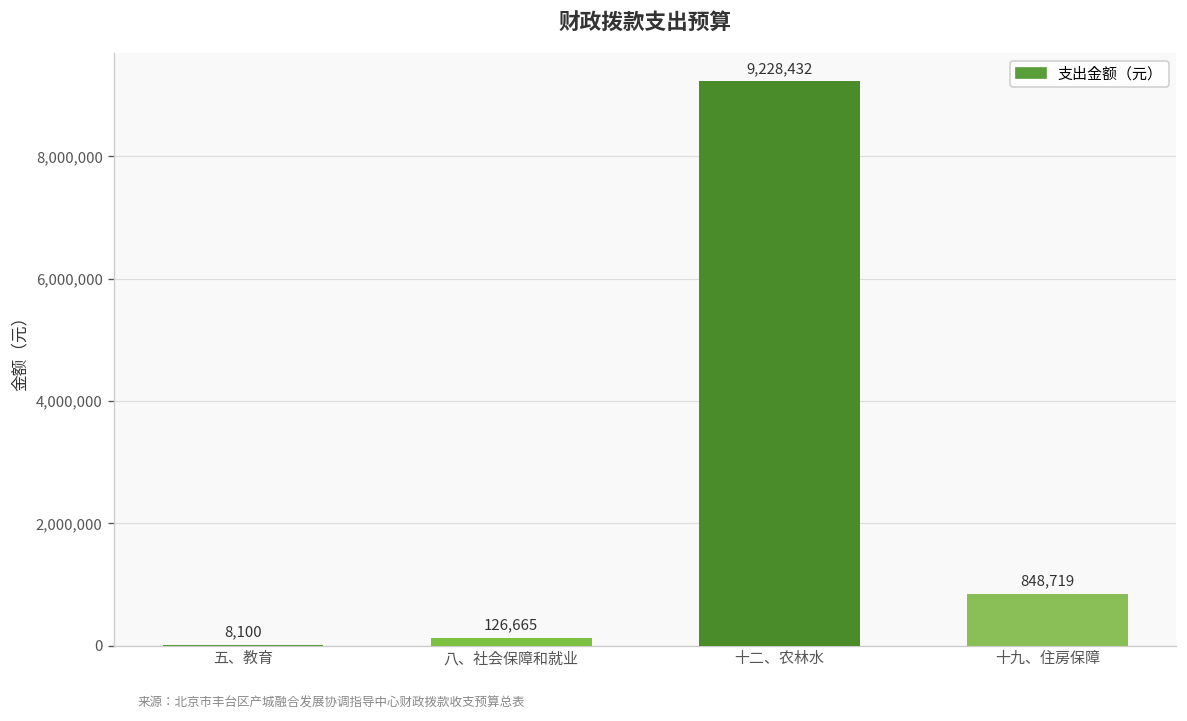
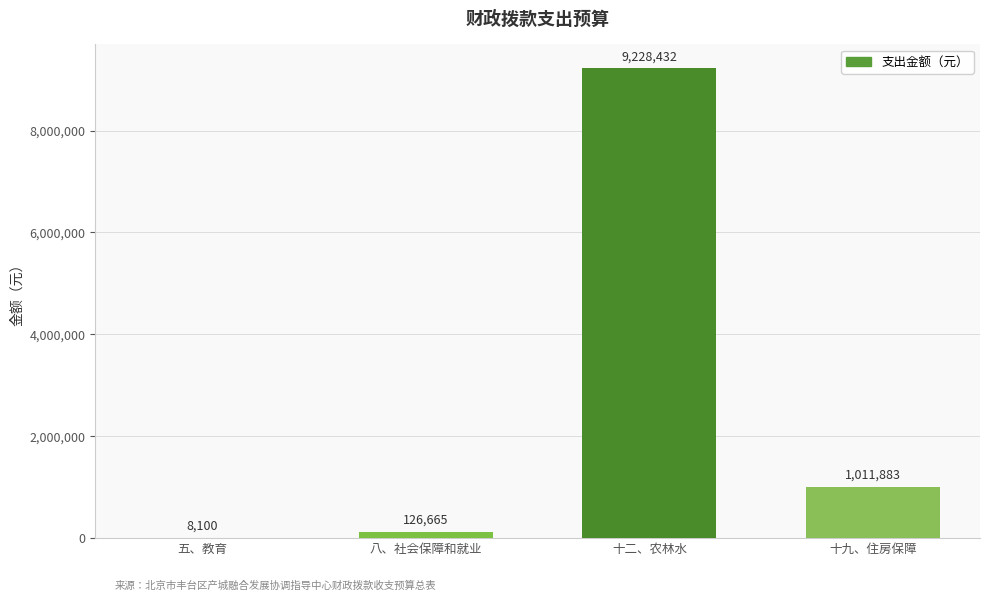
十九、住房保障: 848,719 -> 1,011,883
